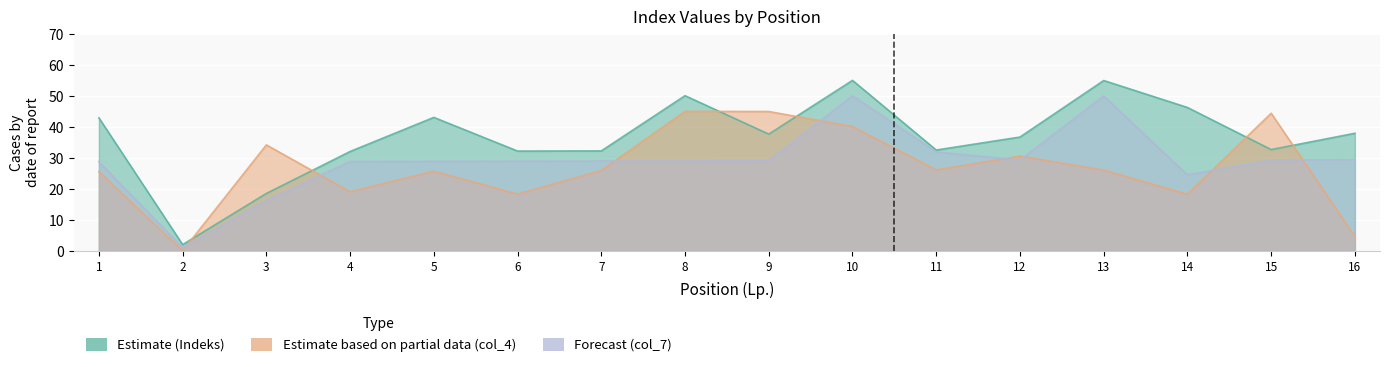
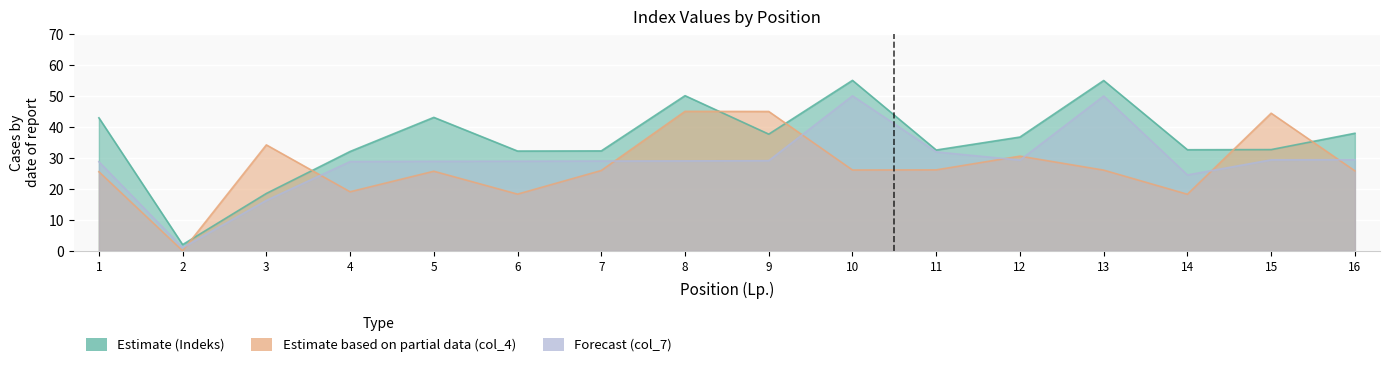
Estimate based on partial data (col_4), 10: 40 -> 26
Estimate (Indeks), 14: 46 -> 33
Estimate based on partial data (col_4), 16: 5 -> 26
